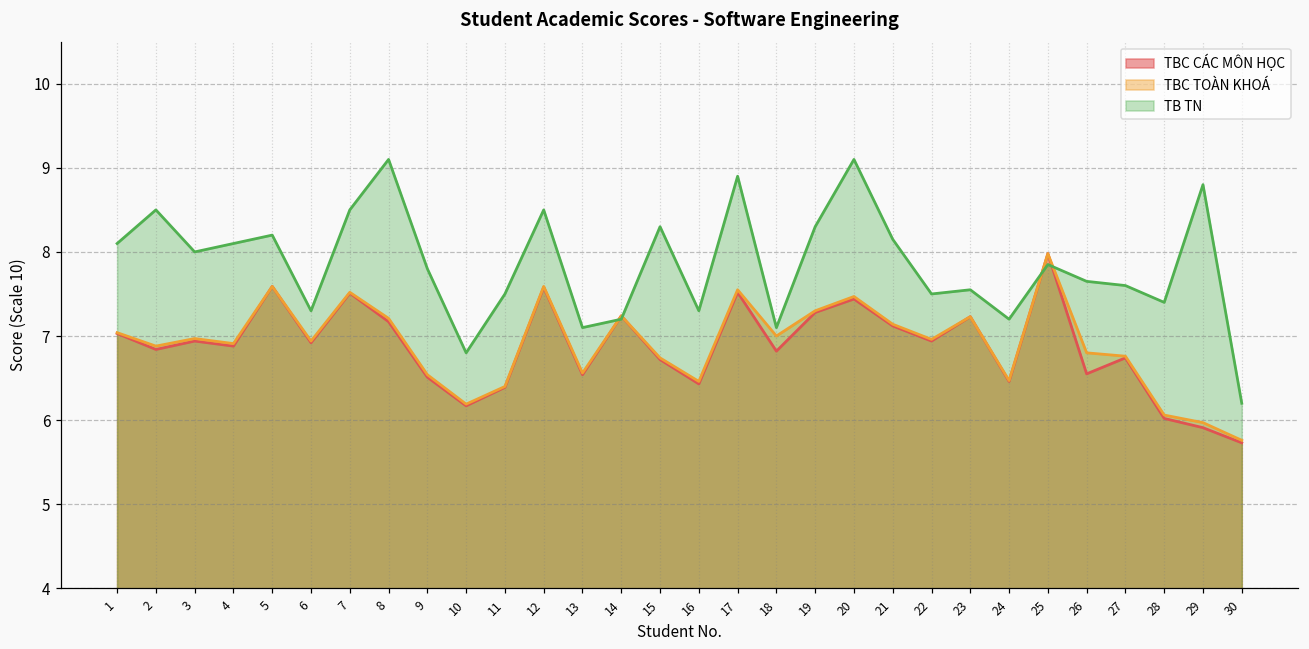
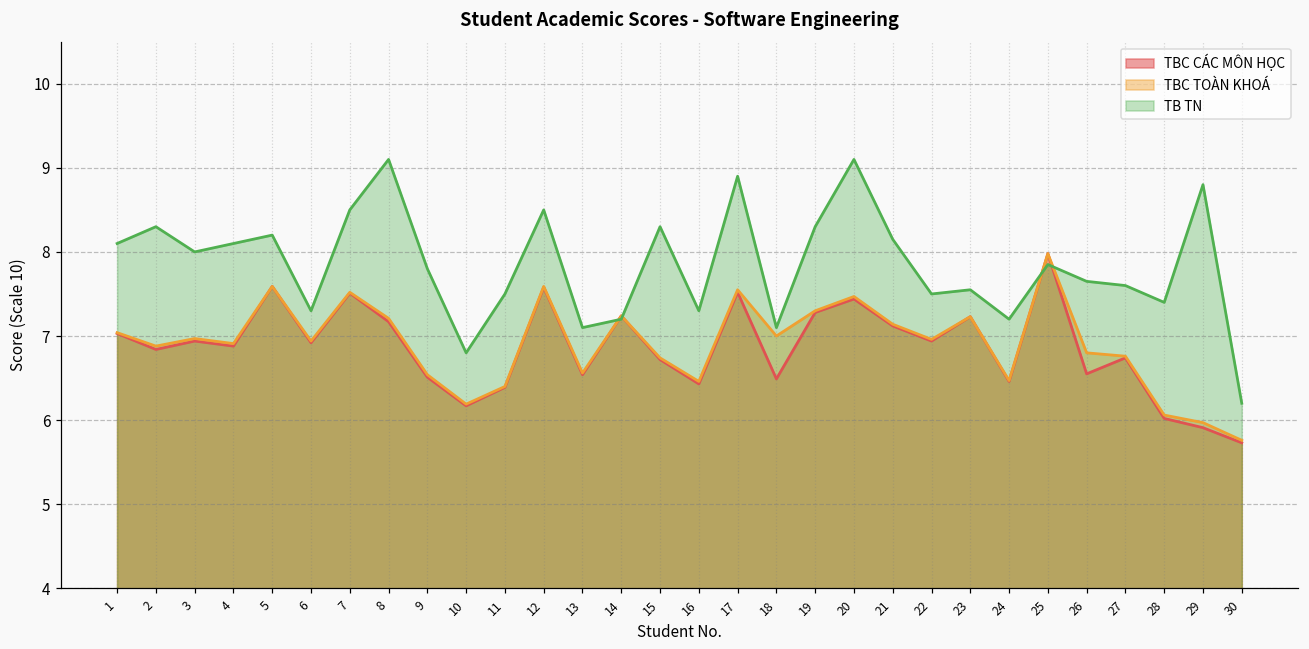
TB TN, 2: 8.5 -> 8.3
TBC CÁC MÔN HỌC, 18: 6.8 -> 6.5
